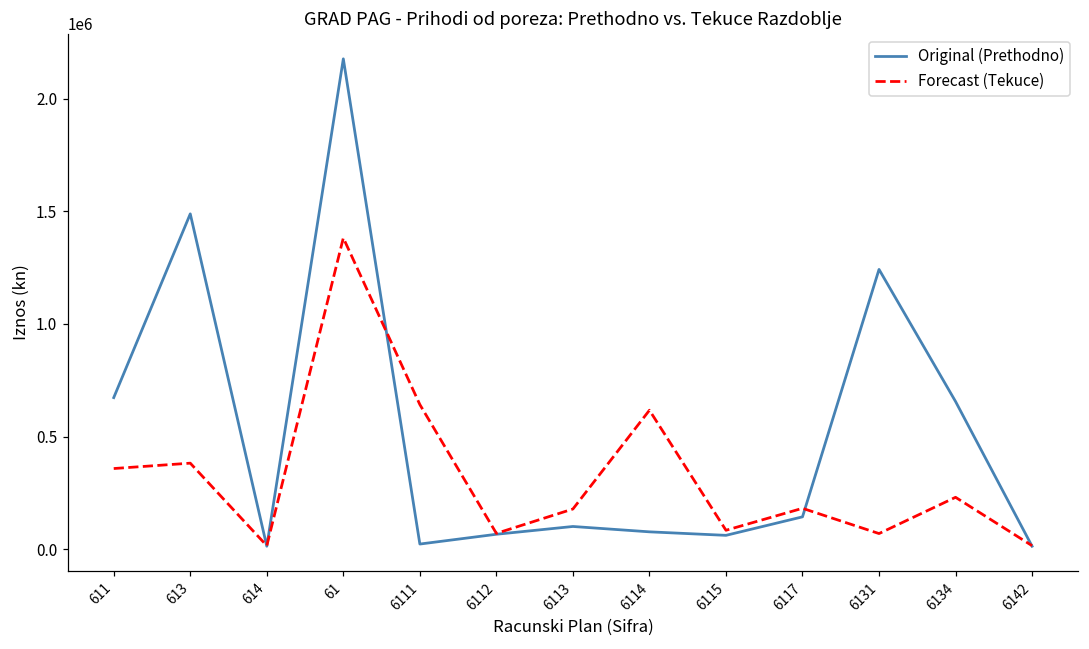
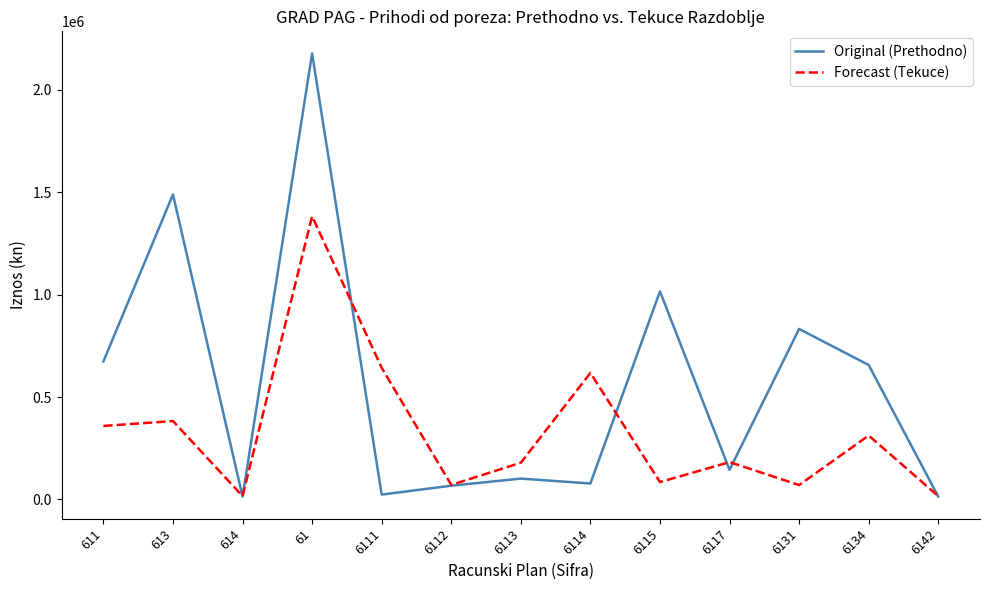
Original (Prethodno), 6115: 60000 -> 1020000
Original (Prethodno), 6131: 1240000 -> 830000
Forecast (Tekuce), 6134: 230000 -> 310000
